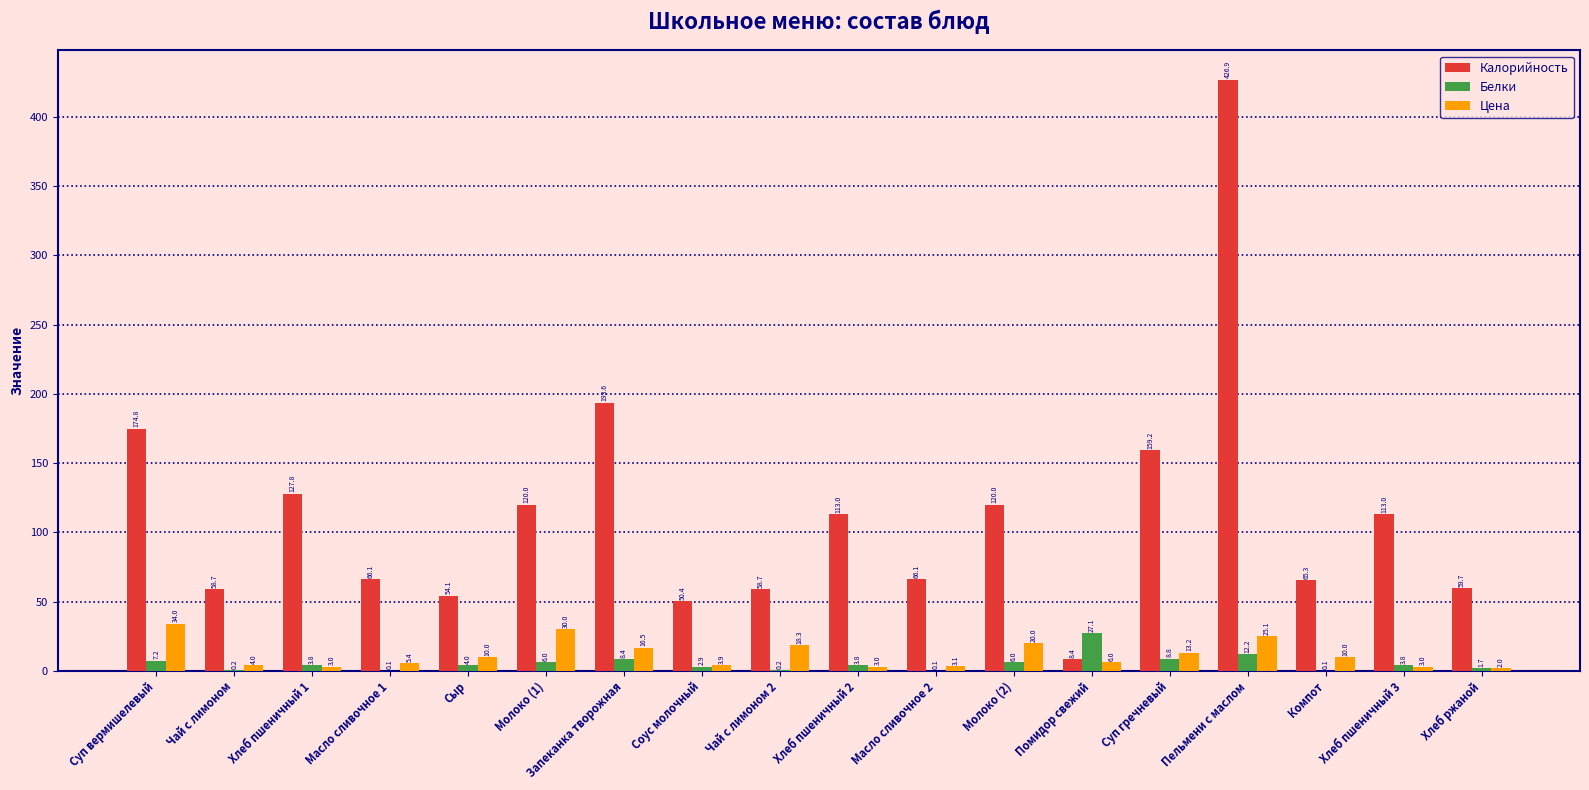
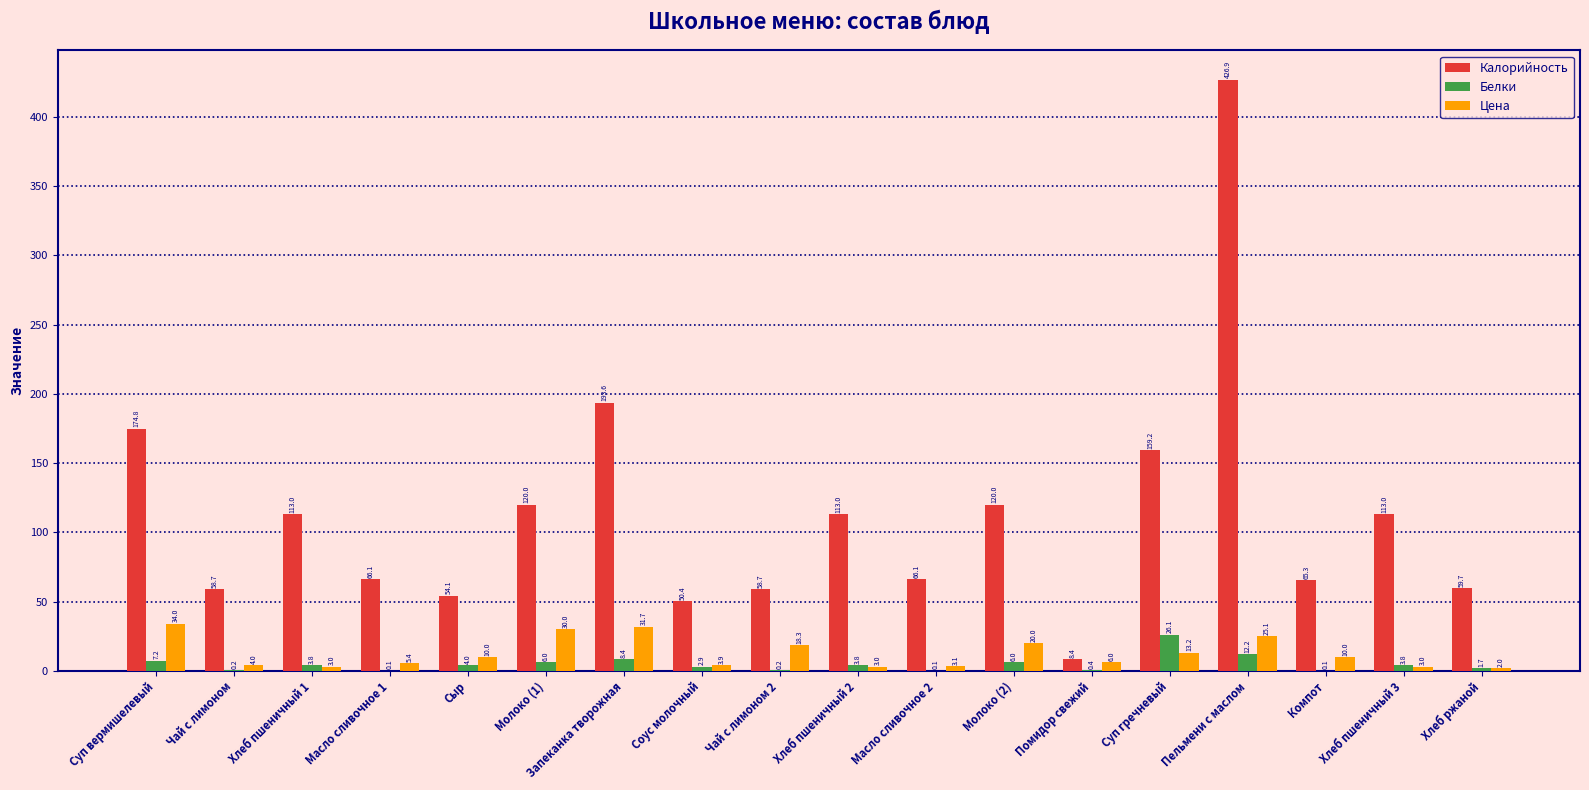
Калорийность, Хлеб пшеничный 1: 127.8 -> 113.0
Цена, Запеканка творожная: 16.5 -> 31.7
Белки, Помидор свежий: 27.1 -> 0.4
Белки, Суп гречневый: 8.8 -> 26.1
